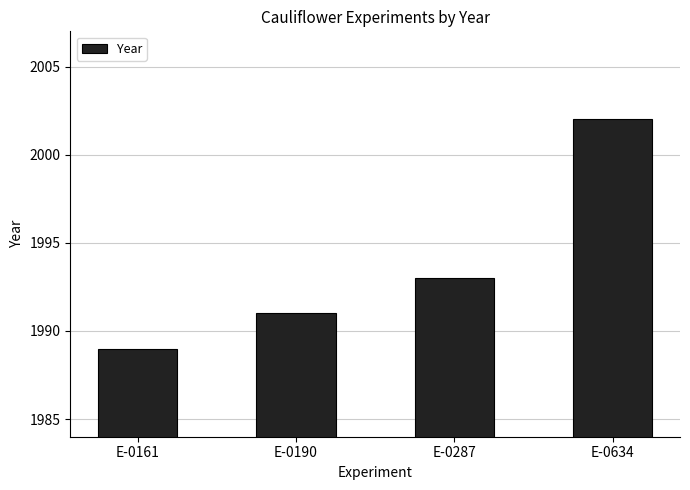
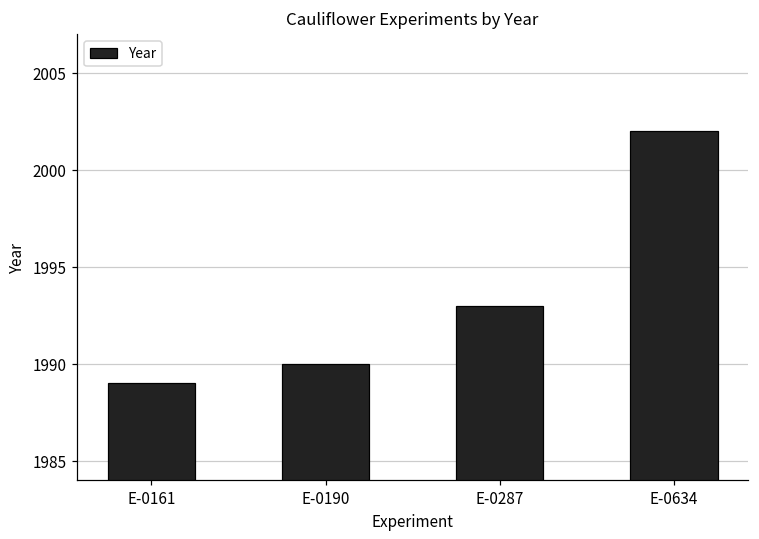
E-0190: 1991 -> 1990
